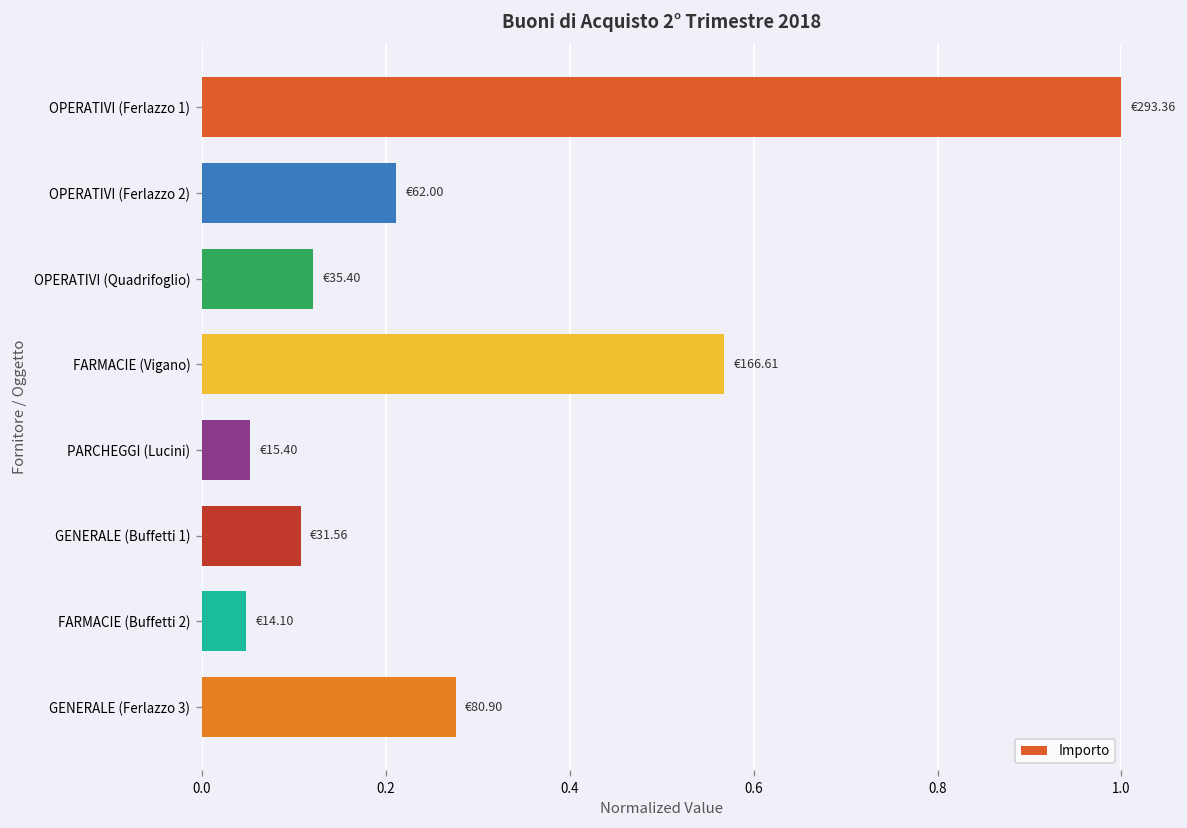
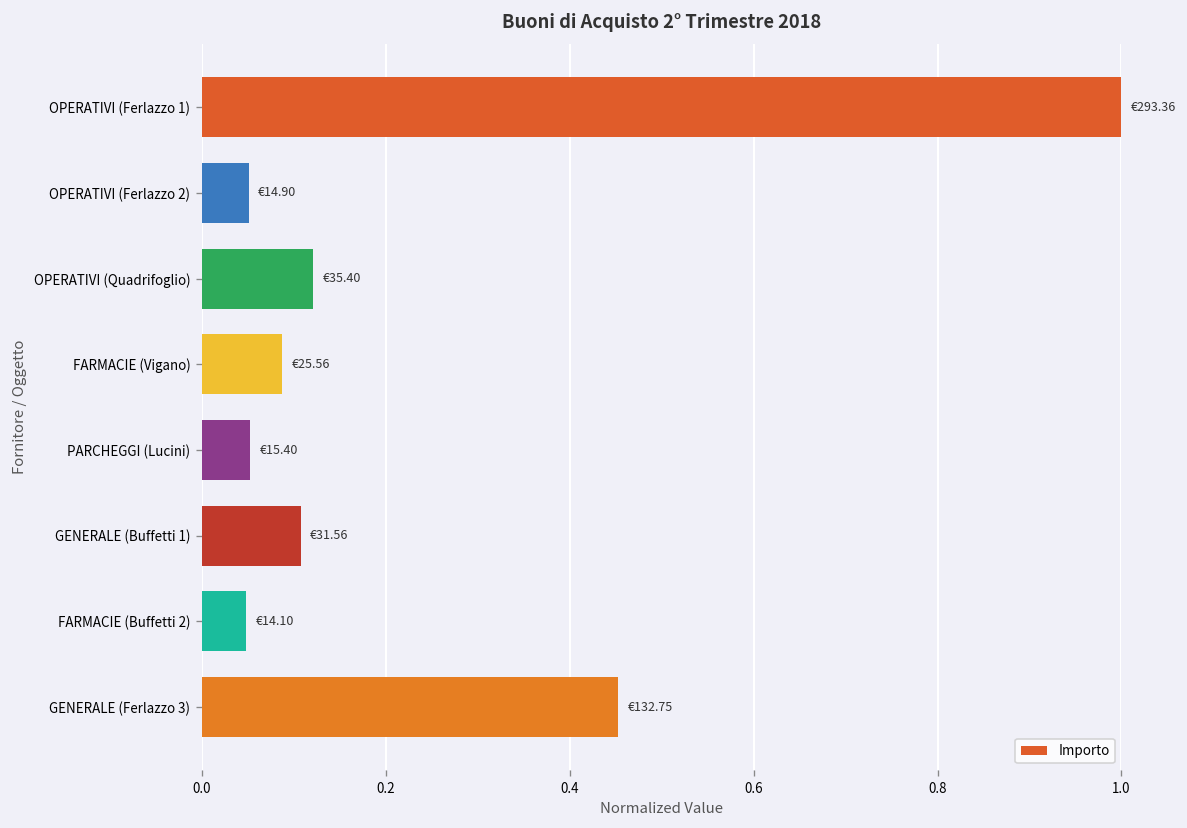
OPERATIVI (Ferlazzo 2): €62.00 -> €14.90
FARMACIE (Vigano): €166.61 -> €25.56
GENERALE (Ferlazzo 3): €80.90 -> €132.75
